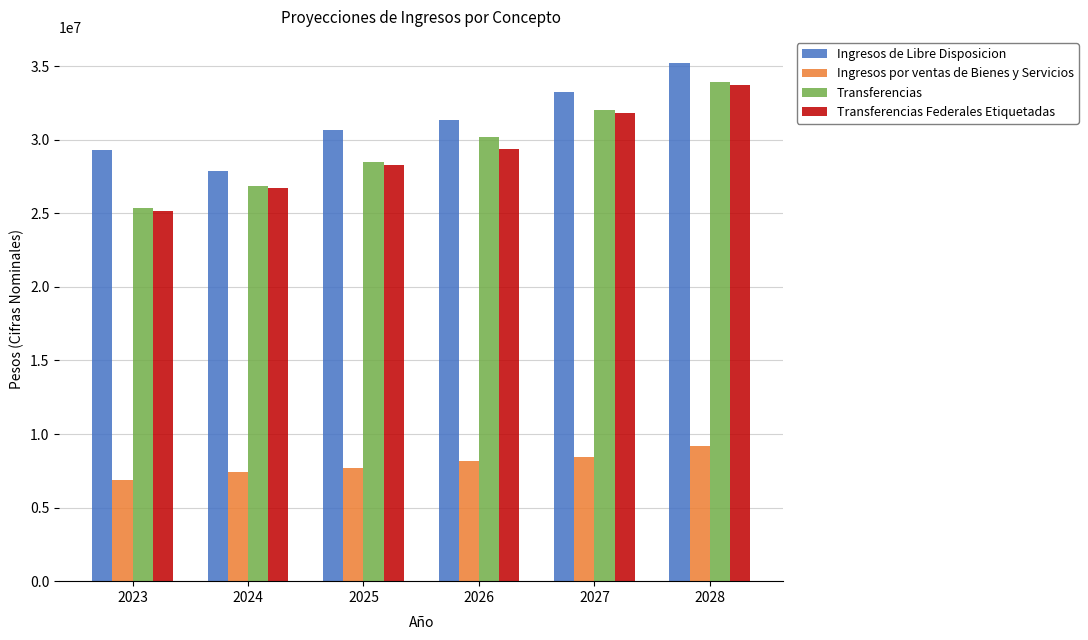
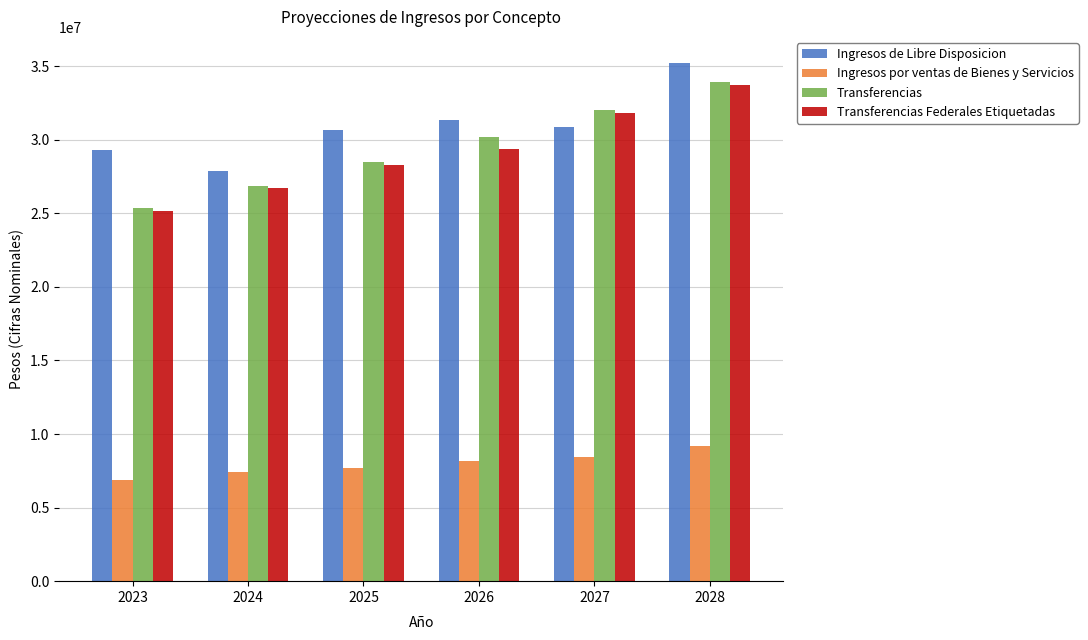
Ingresos de Libre Disposicion, 2027: 33200000 -> 30900000
